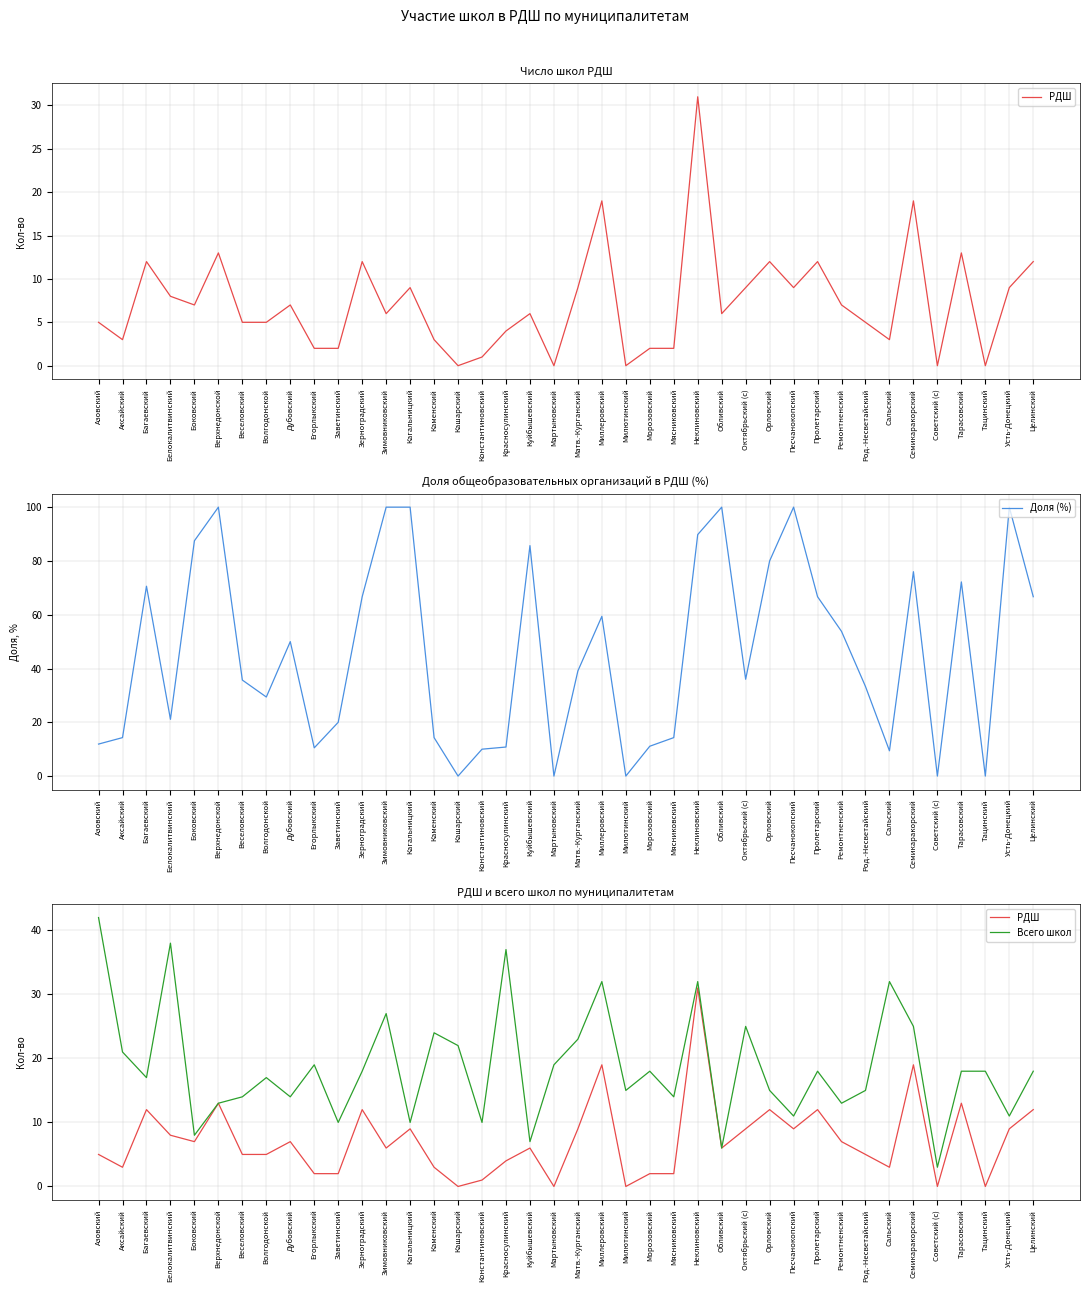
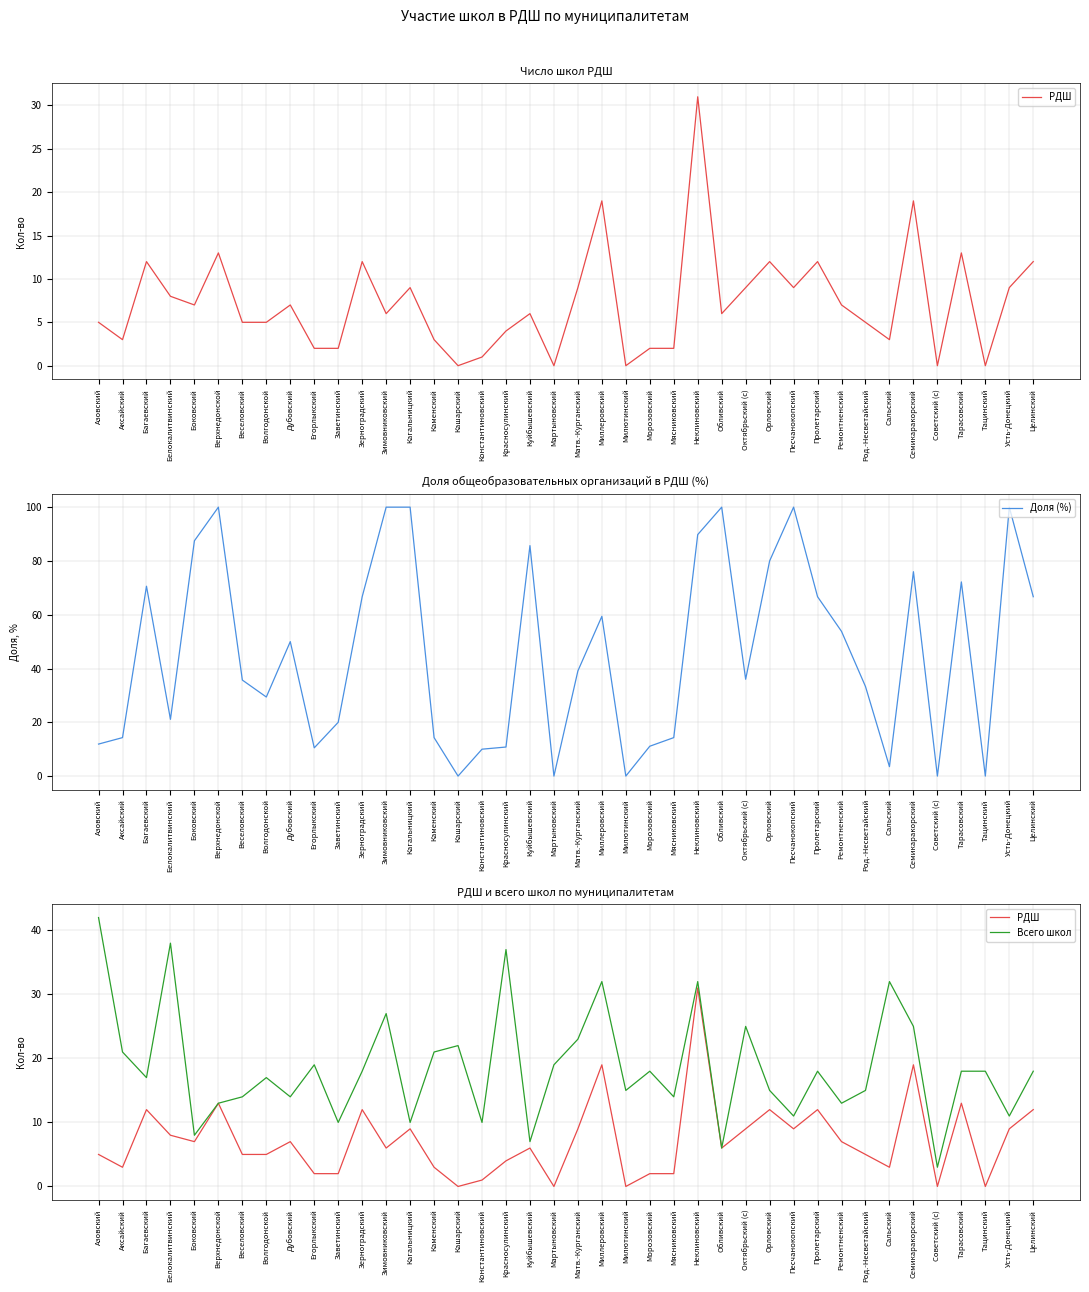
Доля общеобразовательных организаций в РДШ (%), Сальский: 9 -> 4
РДШ и всего школ по муниципалитетам, Всего школ, Каменский: 24 -> 21
